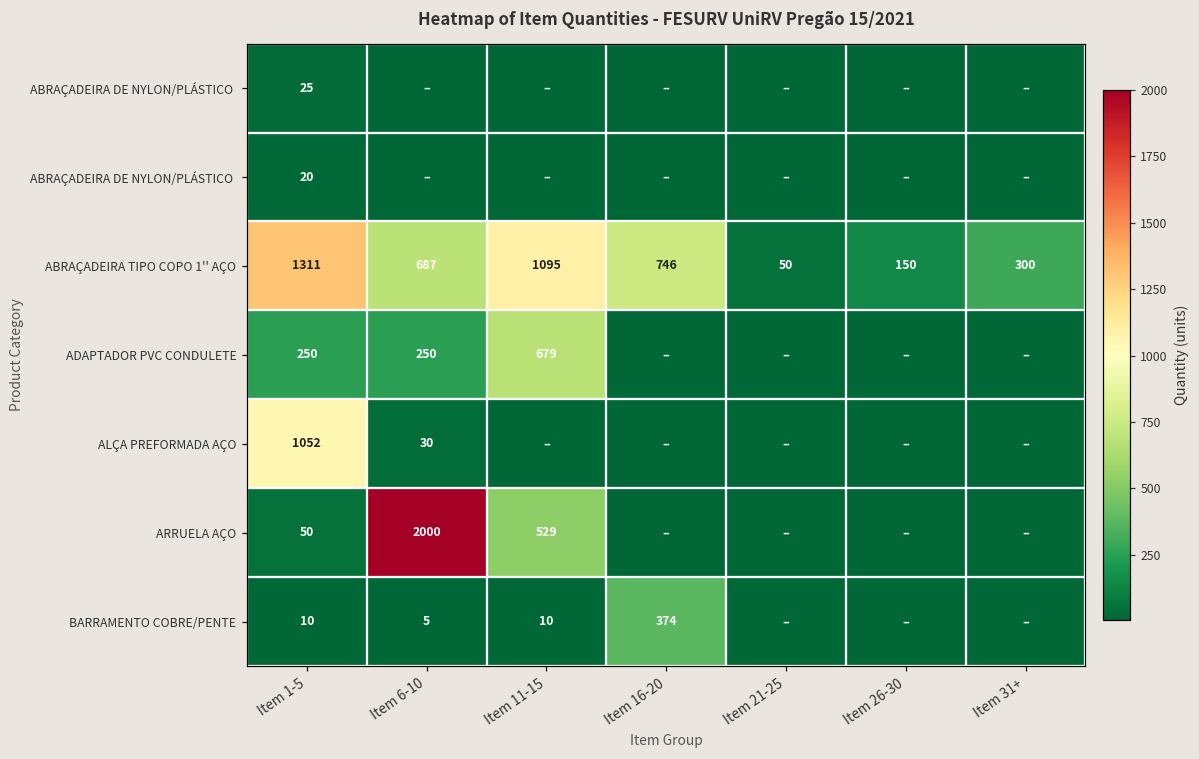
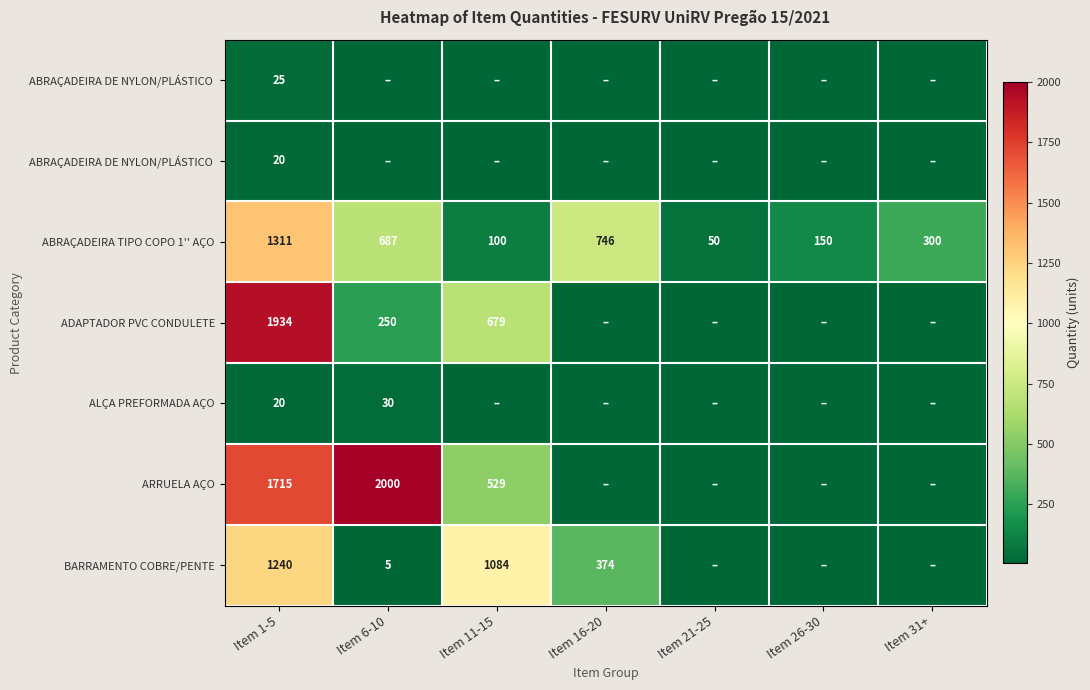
ABRAÇADEIRA TIPO COPO 1'' AÇO, Item 11-15: 1095 -> 100
ADAPTADOR PVC CONDULETE, Item 1-5: 250 -> 1934
ALÇA PREFORMADA AÇO, Item 1-5: 1052 -> 20
ARRUELA AÇO, Item 1-5: 50 -> 1715
BARRAMENTO COBRE/PENTE, Item 1-5: 10 -> 1240
BARRAMENTO COBRE/PENTE, Item 11-15: 10 -> 1084
